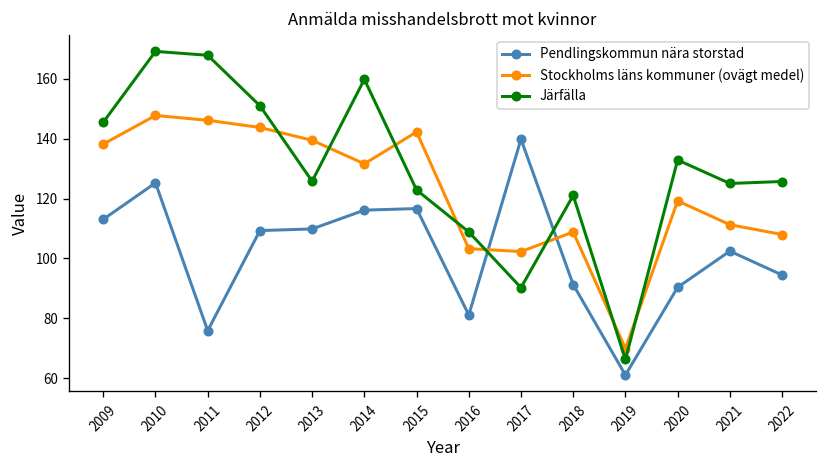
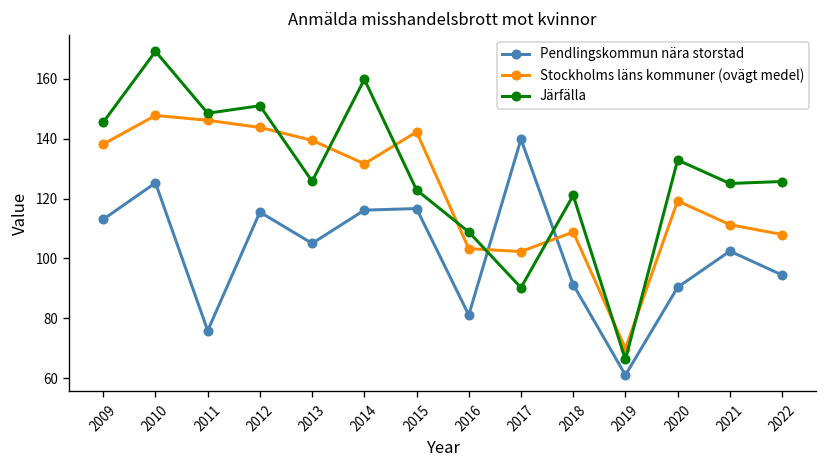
Järfälla, 2011: 168 -> 149
Pendlingskommun nära storstad, 2012: 109 -> 115
Pendlingskommun nära storstad, 2013: 110 -> 105
